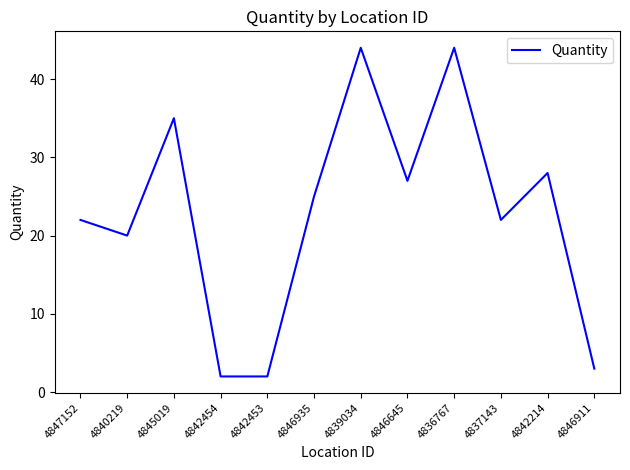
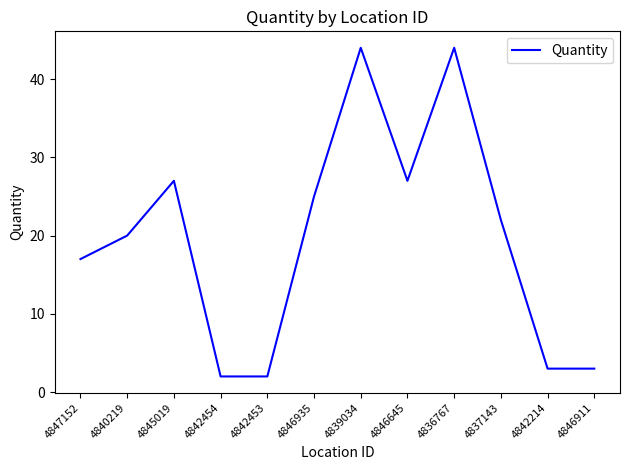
4847152: 22 -> 17
4845019: 35 -> 27
4842214: 28 -> 3
